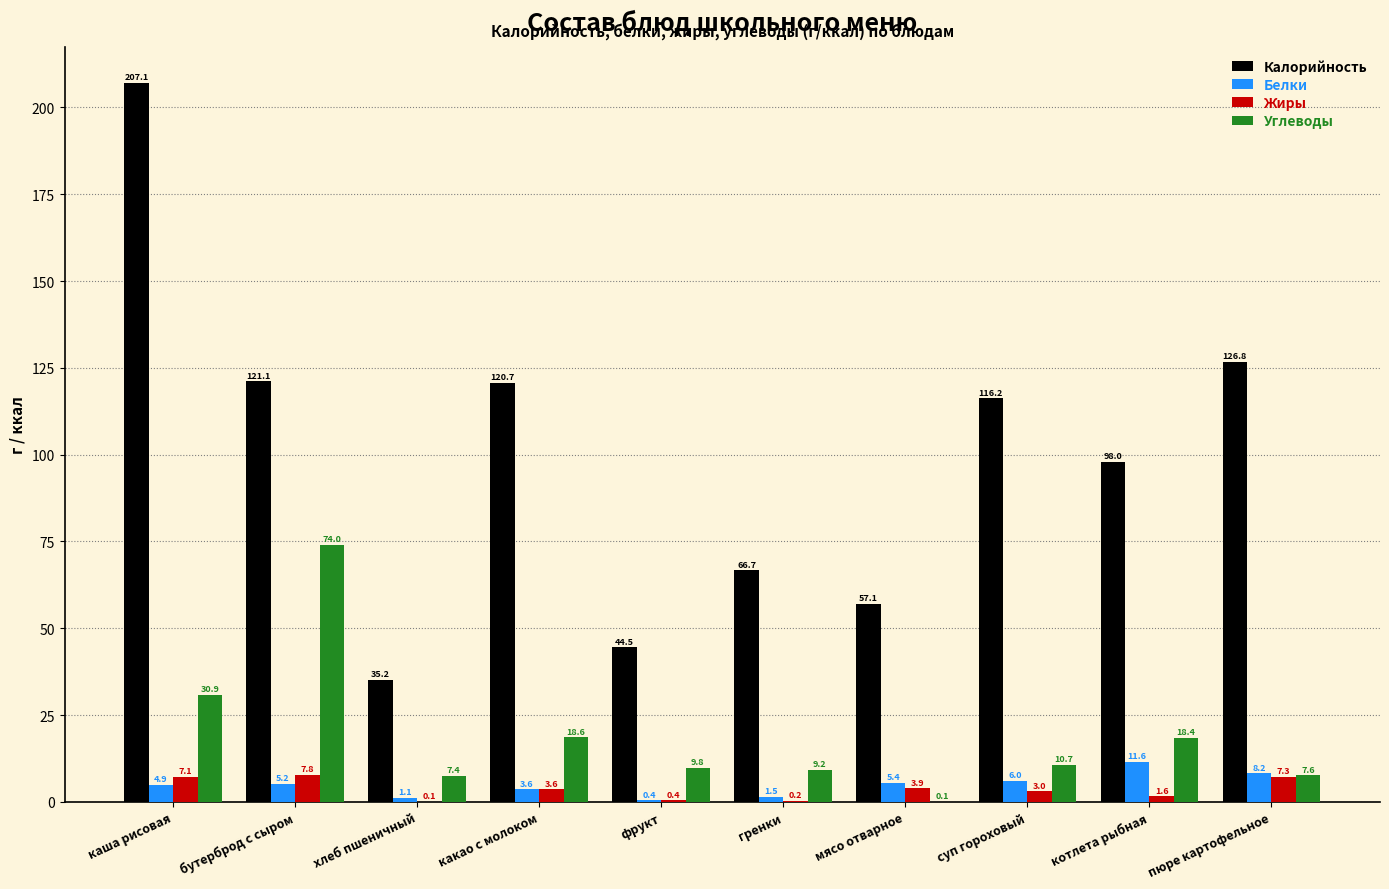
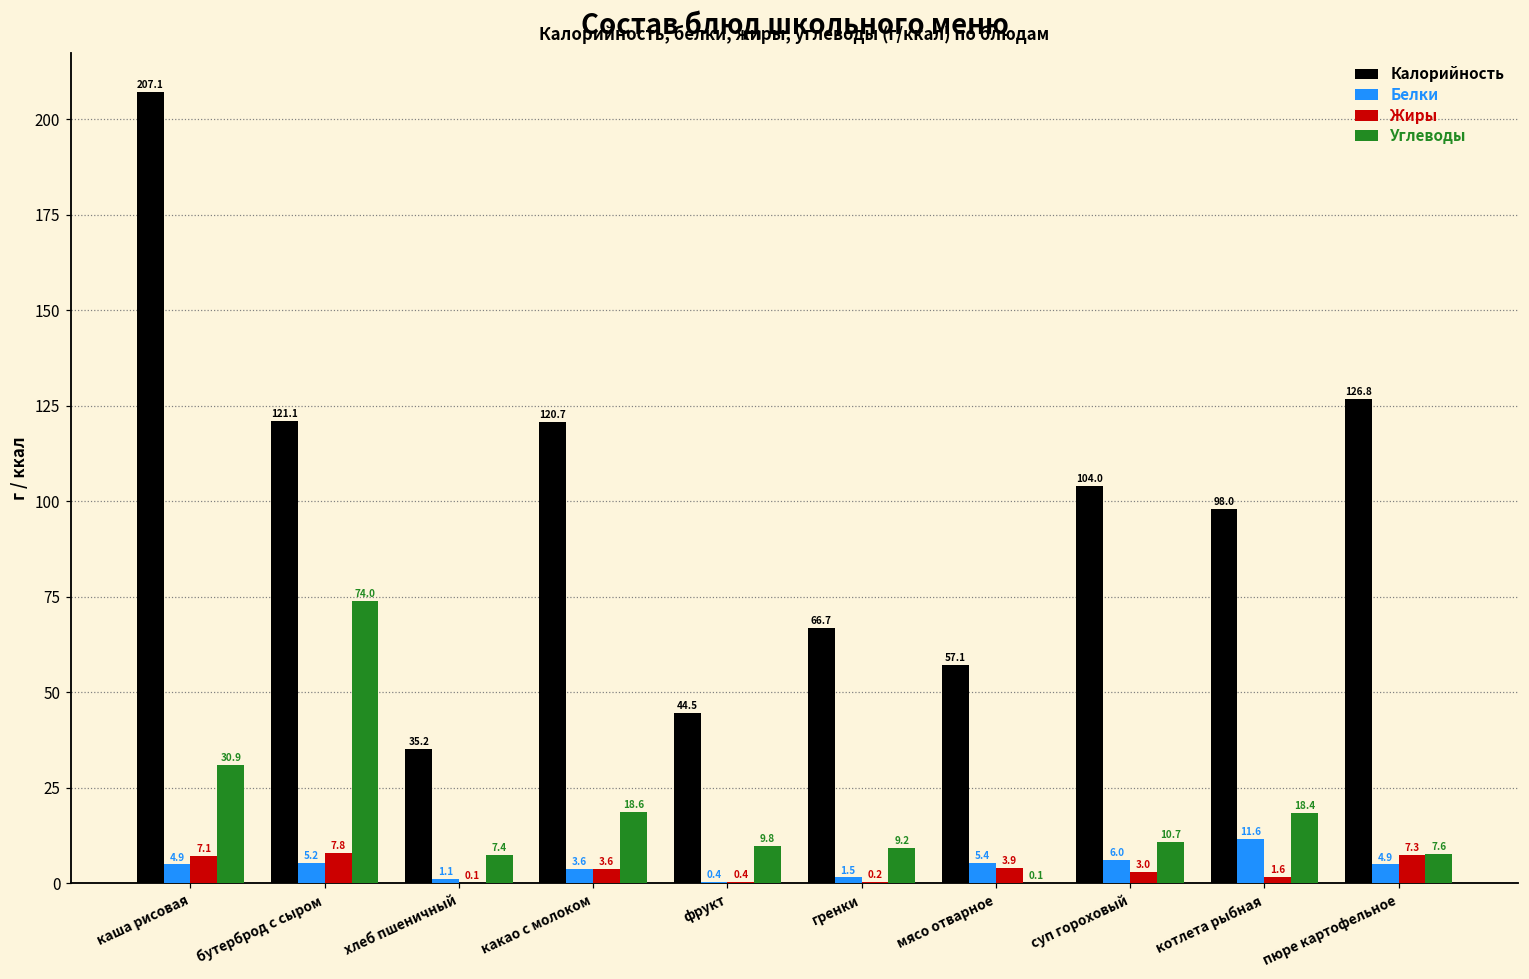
Калорийность, суп гороховый: 116.2 -> 104.0
Белки, пюре картофельное: 8.2 -> 4.9
